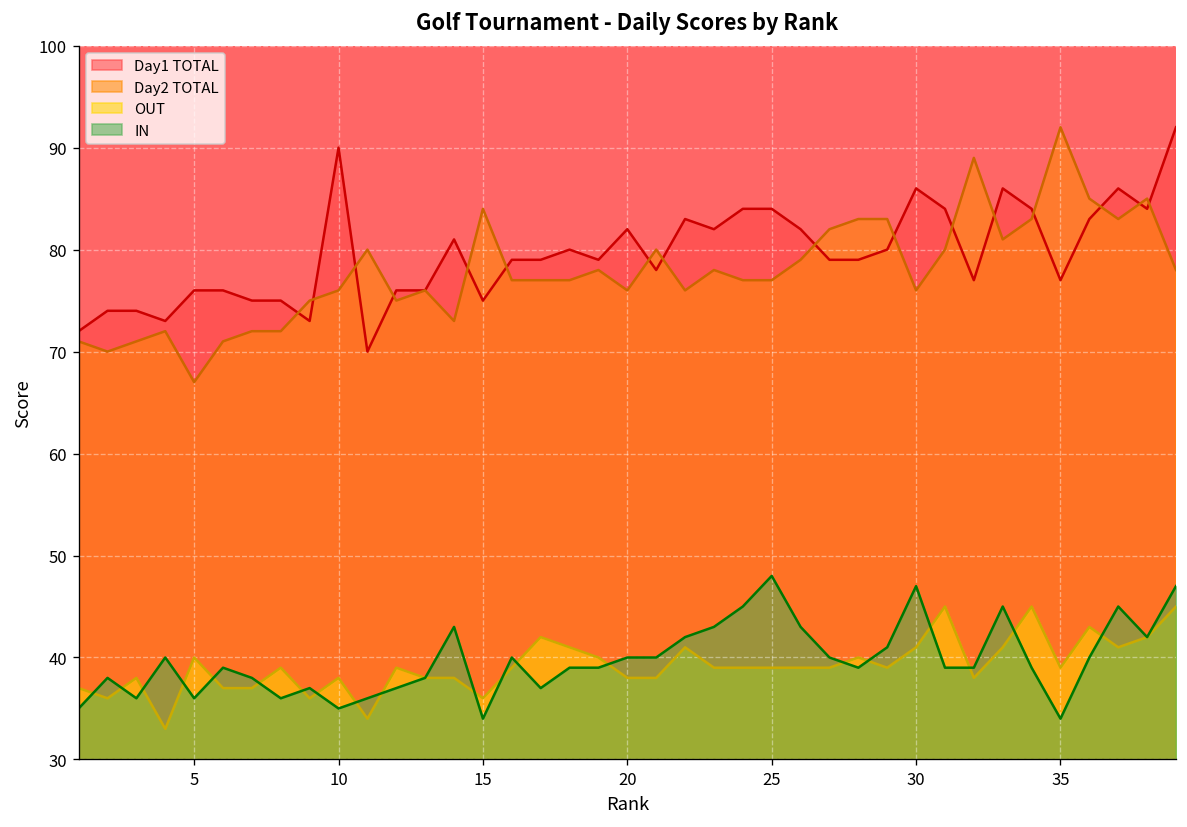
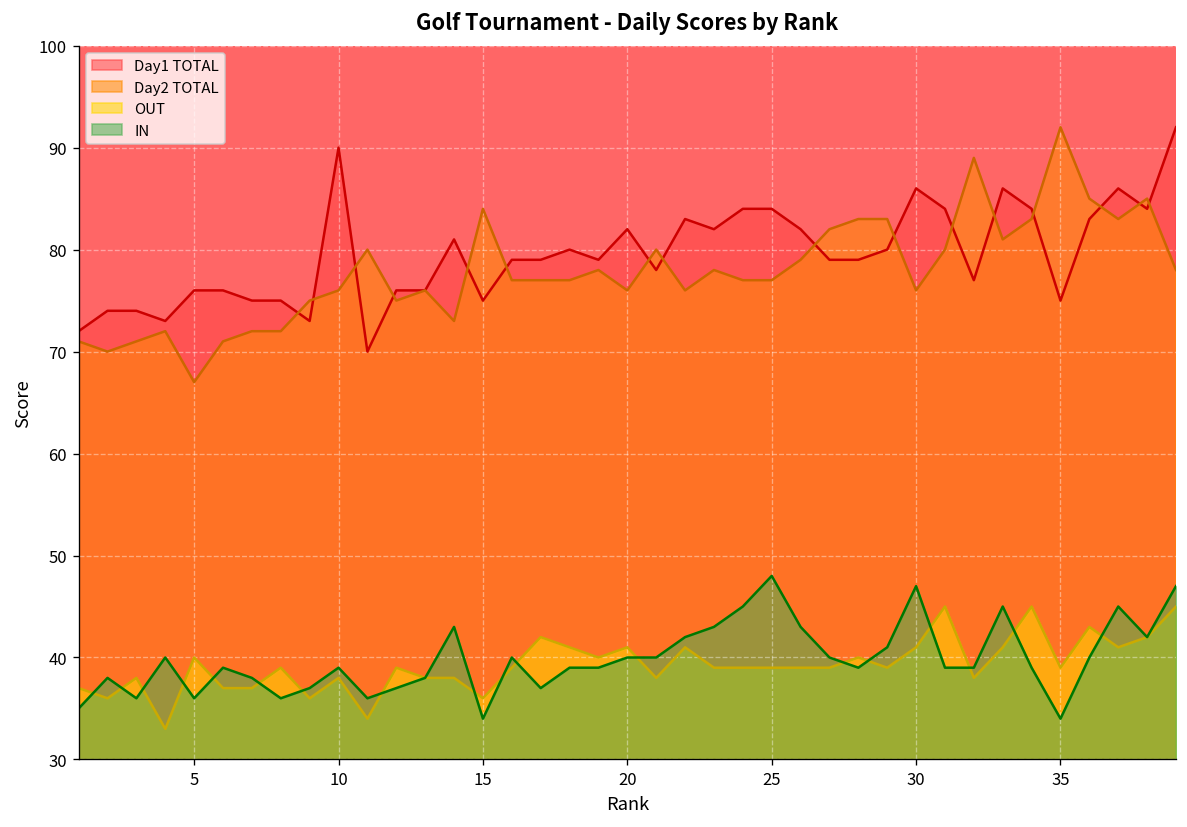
IN, 10: 35 -> 39
OUT, 20: 38 -> 41
Day1 TOTAL, 35: 77 -> 75
